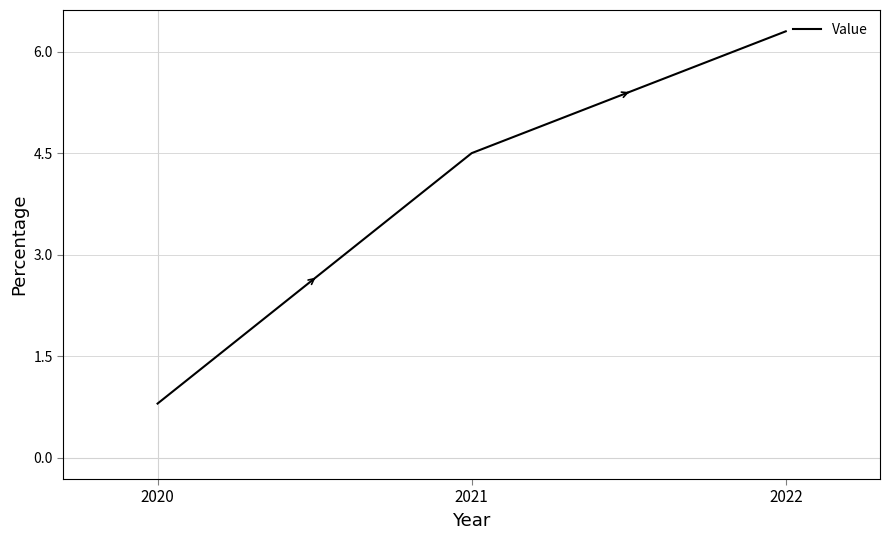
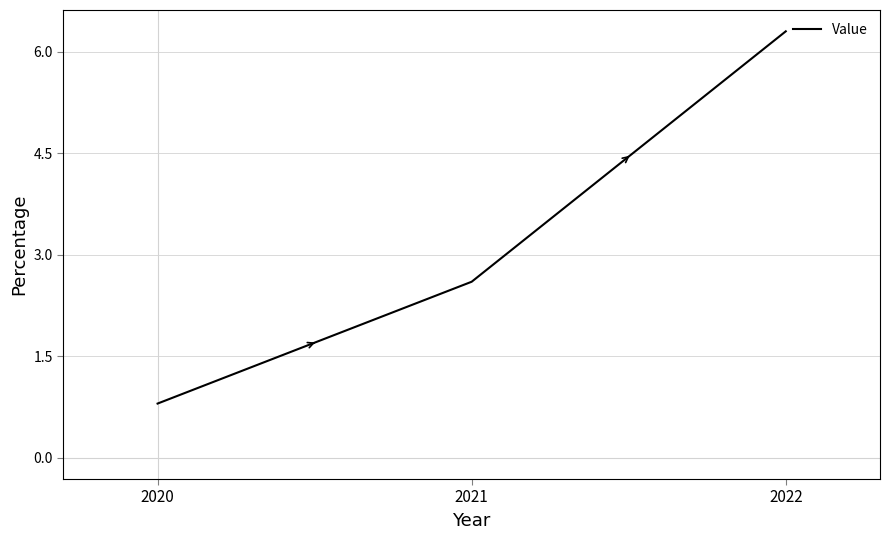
2021: 4.5 -> 2.6
